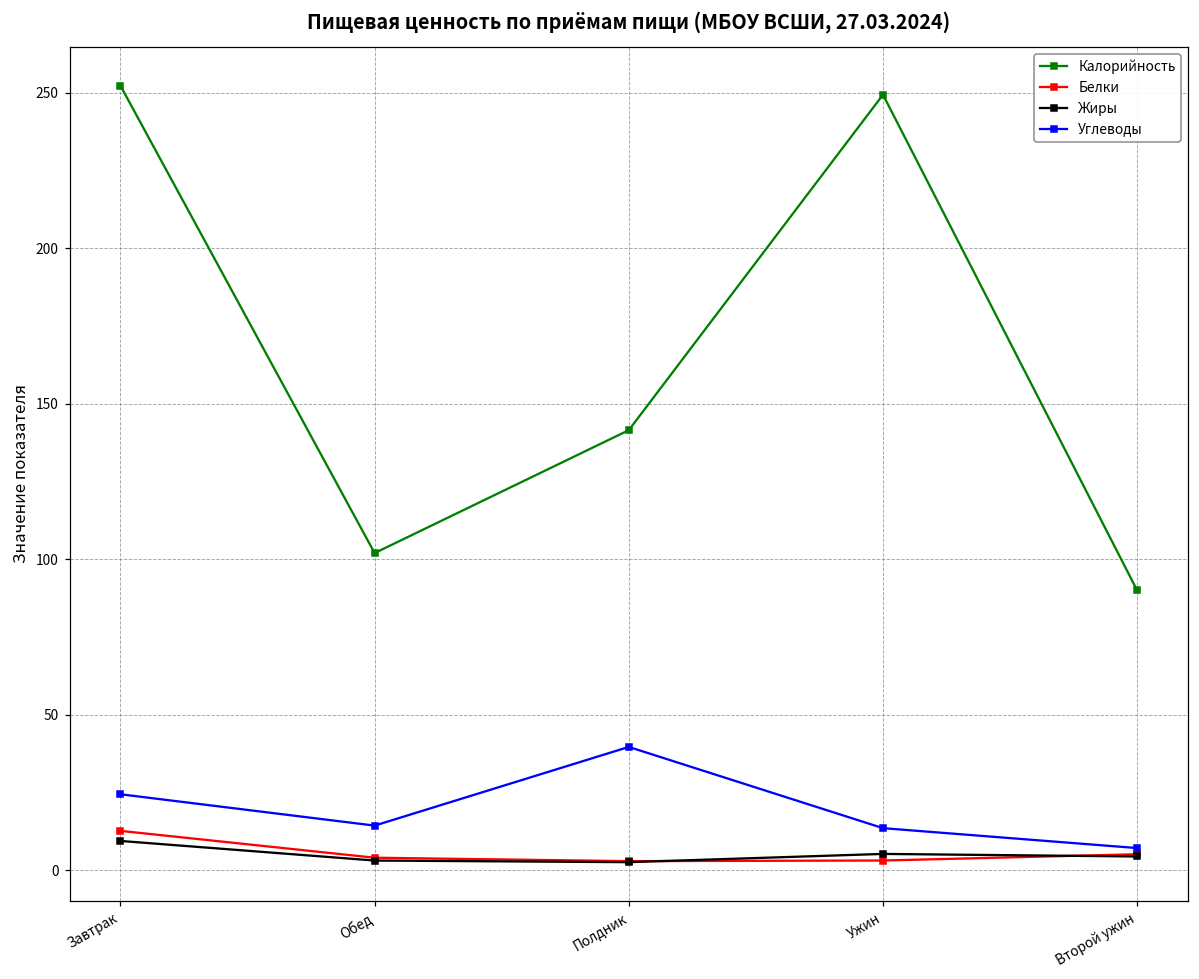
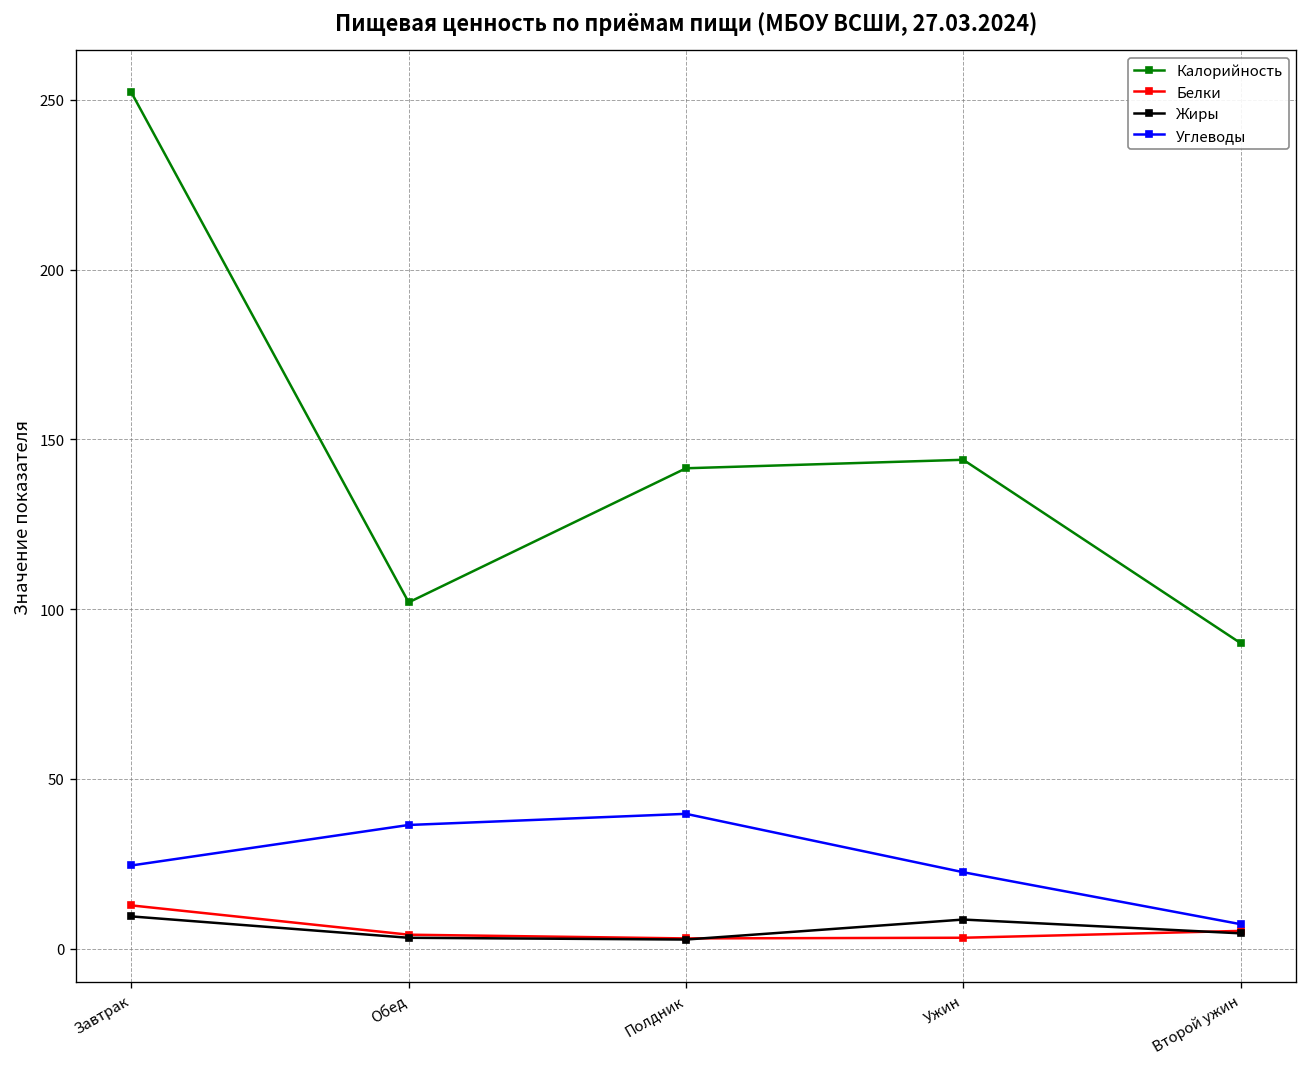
Углеводы, Обед: 14 -> 36
Калорийность, Ужин: 249 -> 144
Жиры, Ужин: 5 -> 9
Углеводы, Ужин: 14 -> 23
